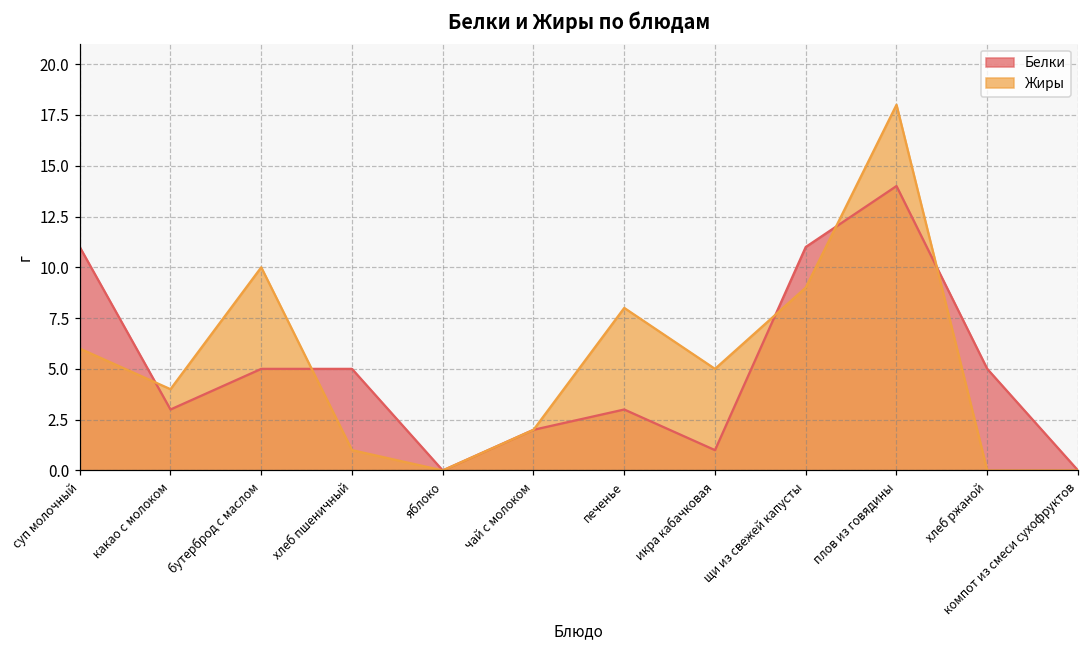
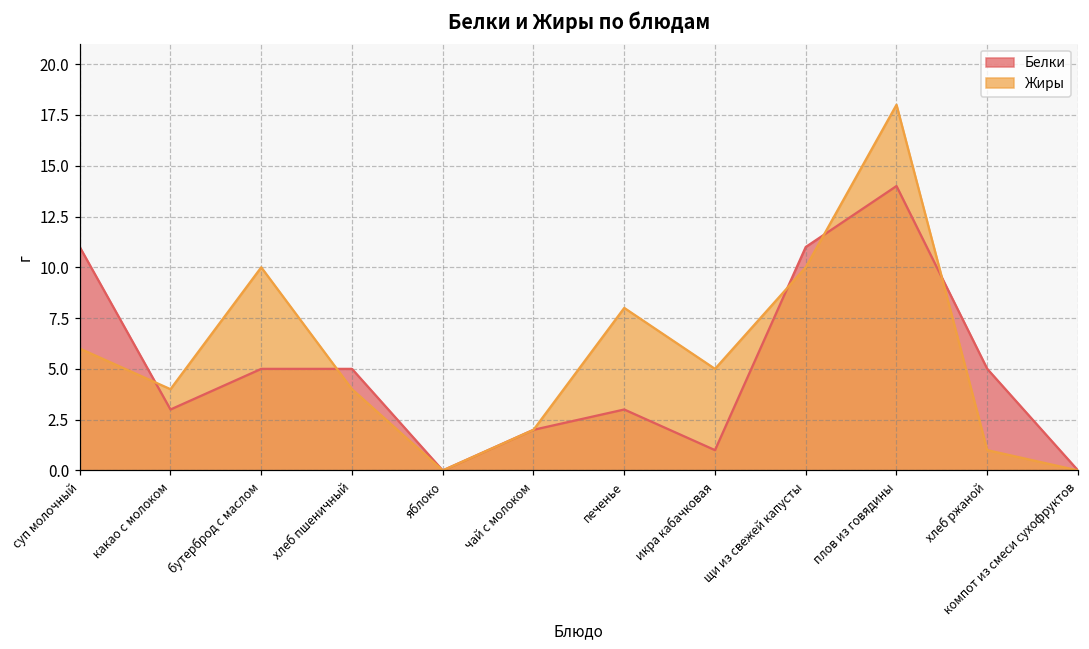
Жиры, хлеб пшеничный: 1 -> 4
Жиры, щи из свежей капусты: 9 -> 10
Жиры, хлеб ржаной: 0 -> 1
